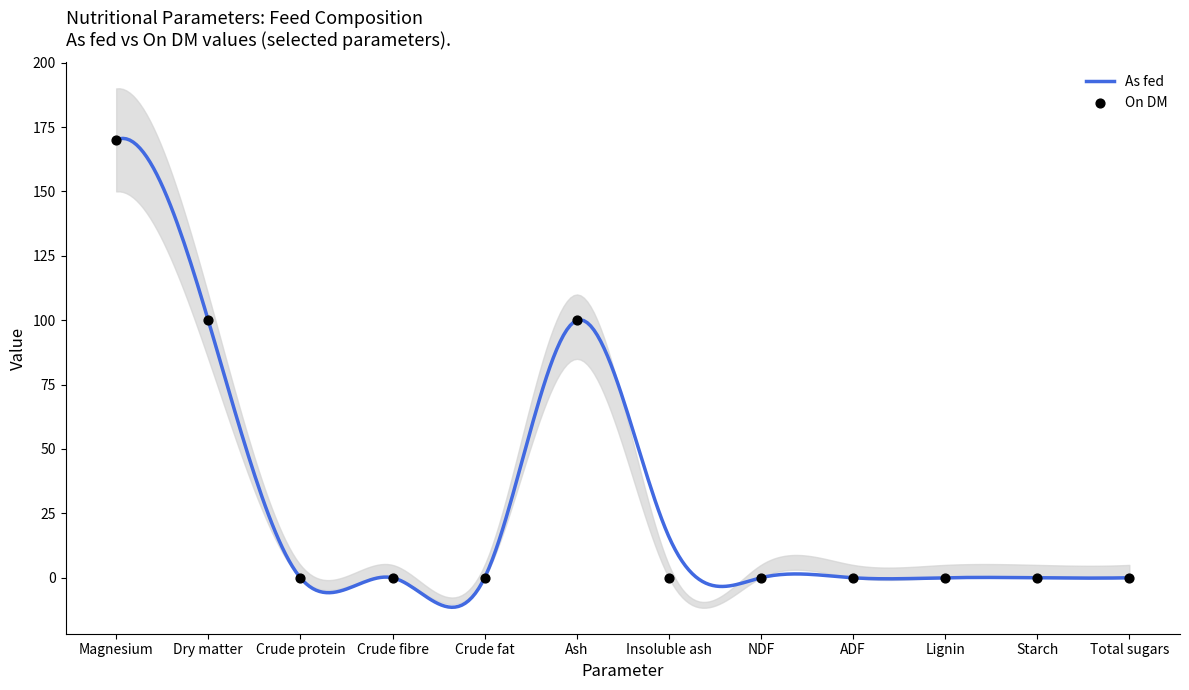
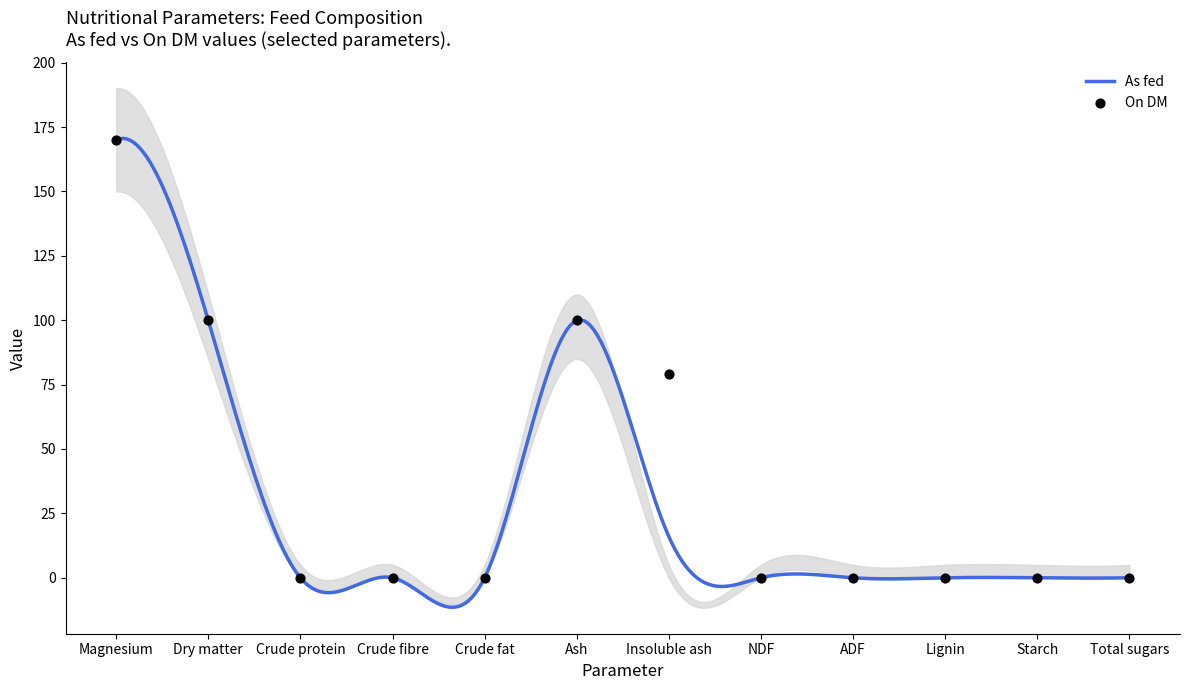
On DM, Insoluble ash: 0 -> 79
